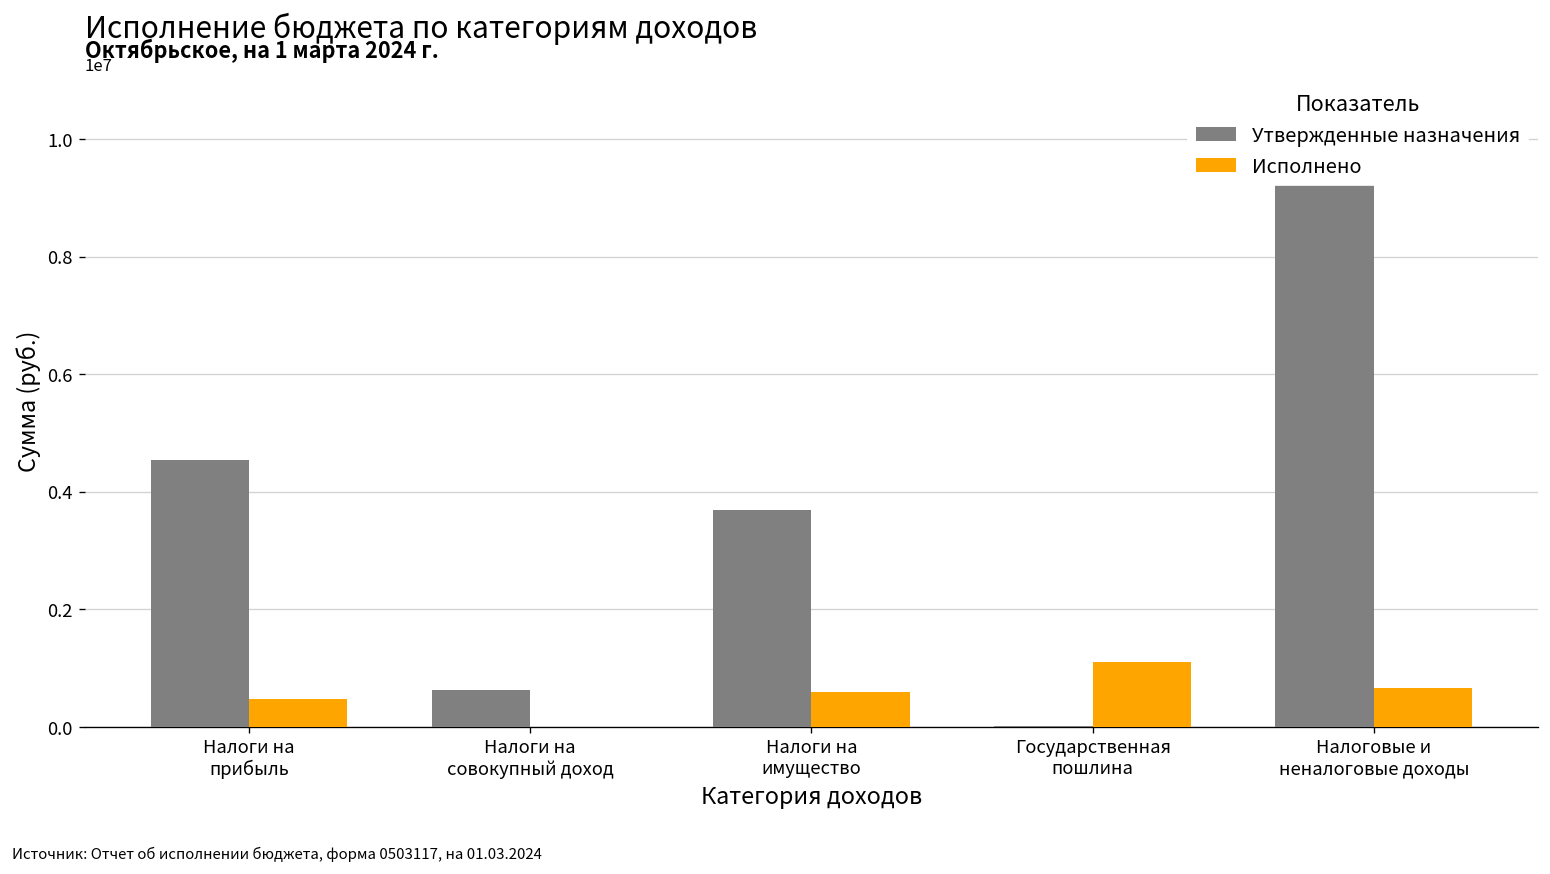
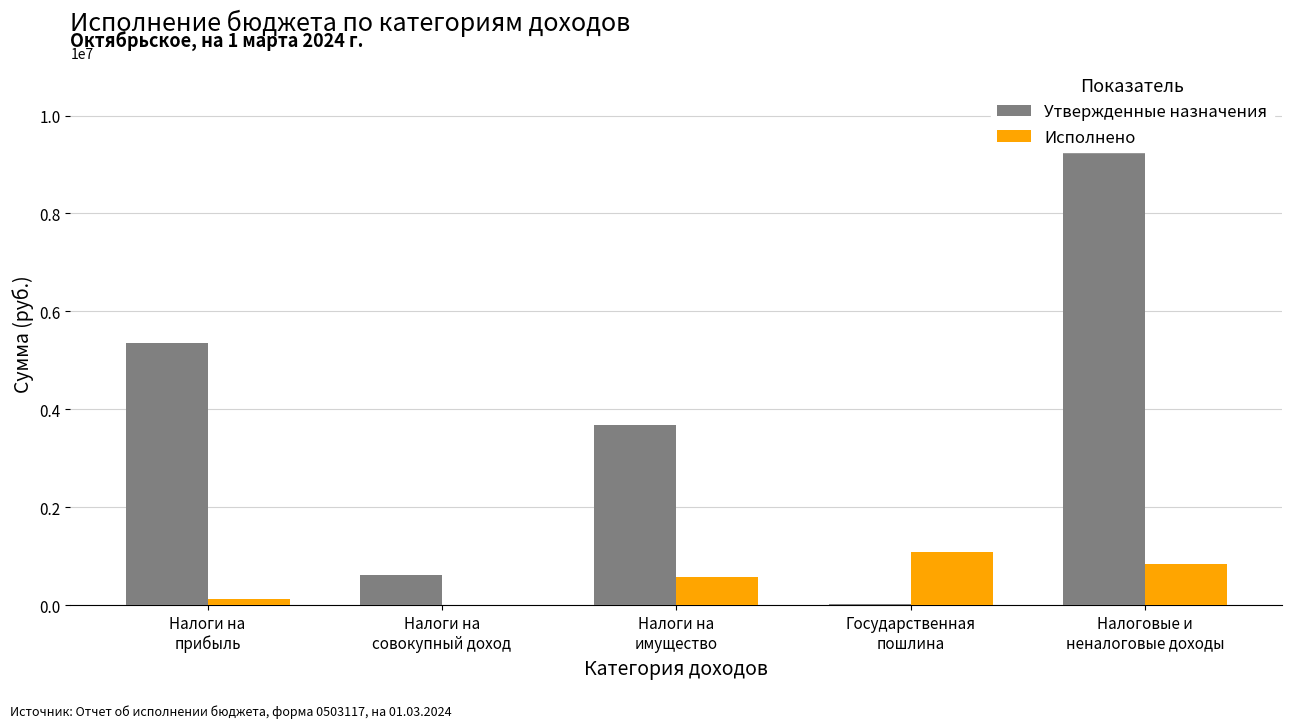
Утвержденные назначения, Налоги на прибыль: 4500000 -> 5400000
Исполнено, Налоги на прибыль: 500000 -> 100000
Исполнено, Налоговые и неналоговые доходы: 700000 -> 900000
